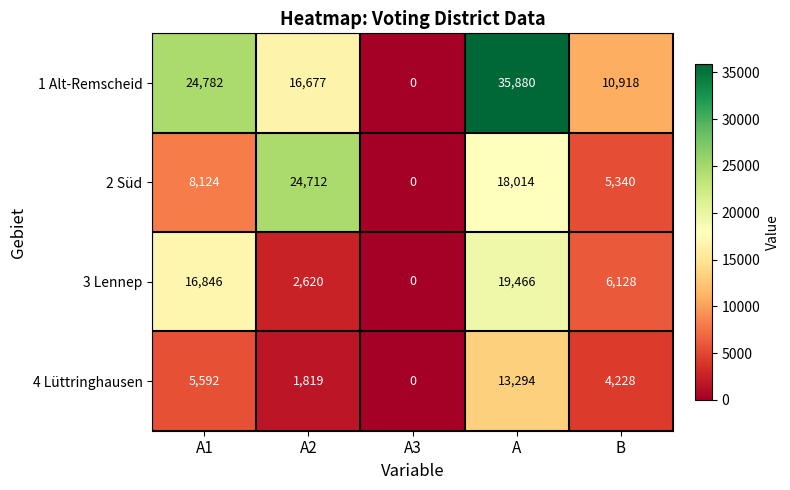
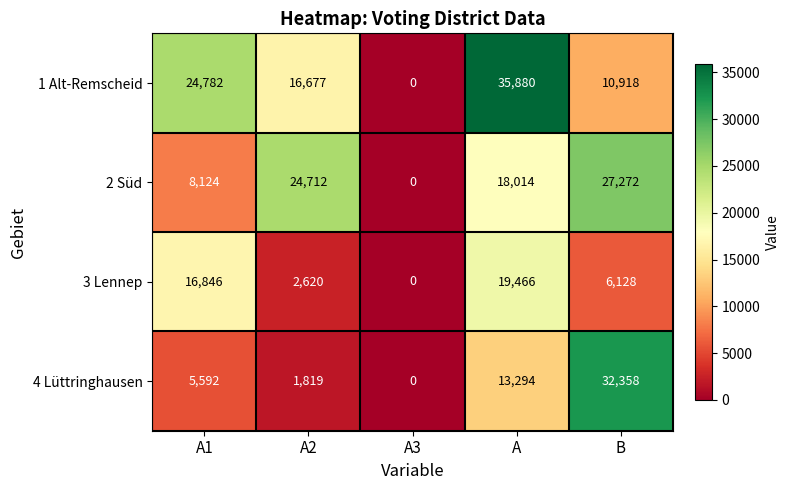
2 Süd, B: 5,340 -> 27,272
4 Lüttringhausen, B: 4,228 -> 32,358
